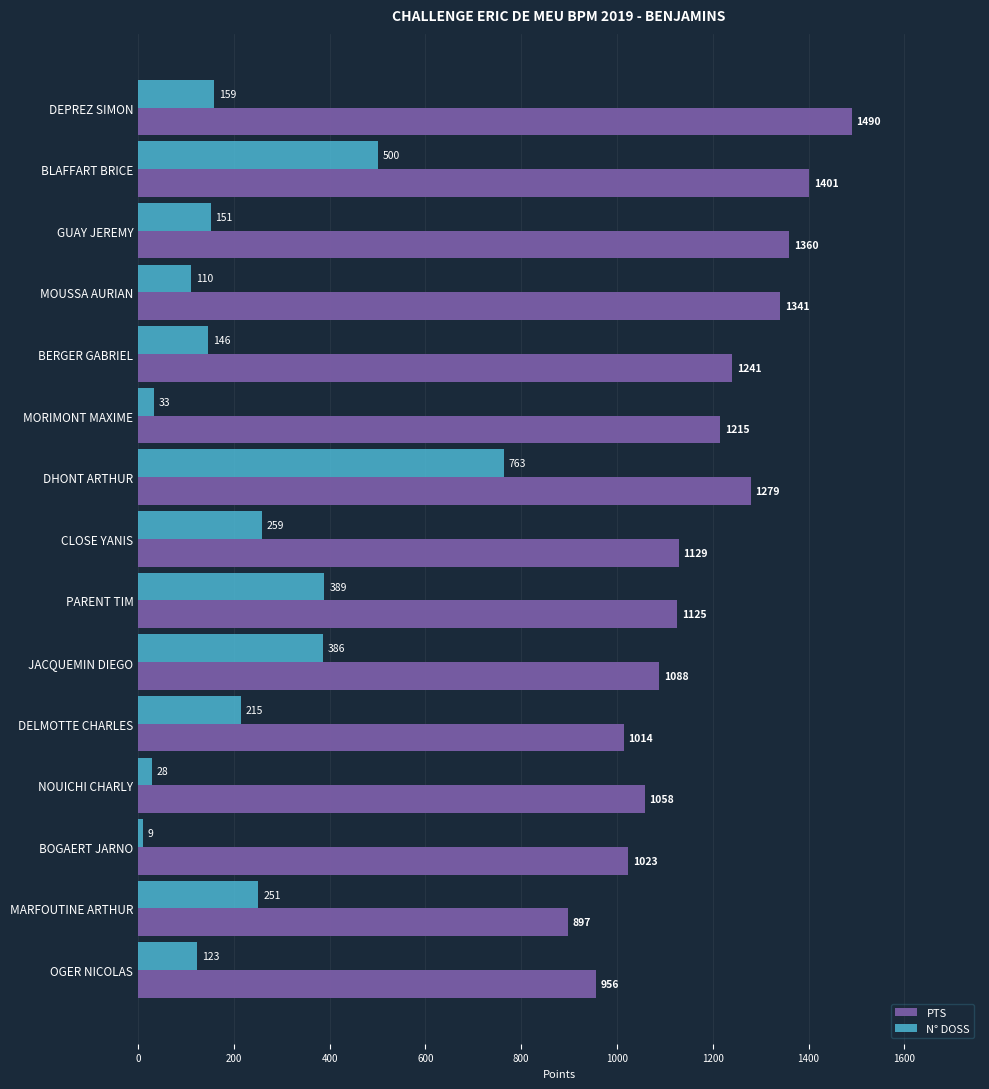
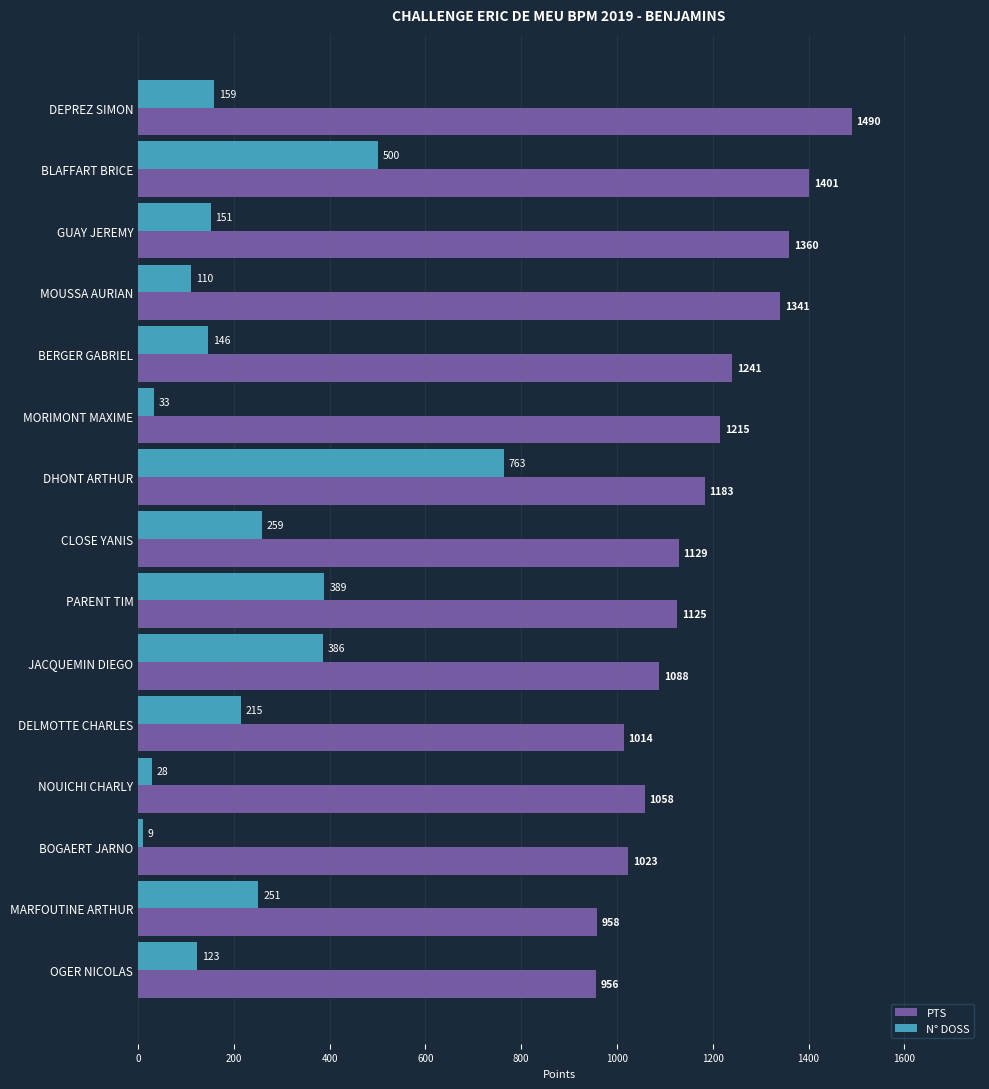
PTS, DHONT ARTHUR: 1279 -> 1183
PTS, MARFOUTINE ARTHUR: 897 -> 958
